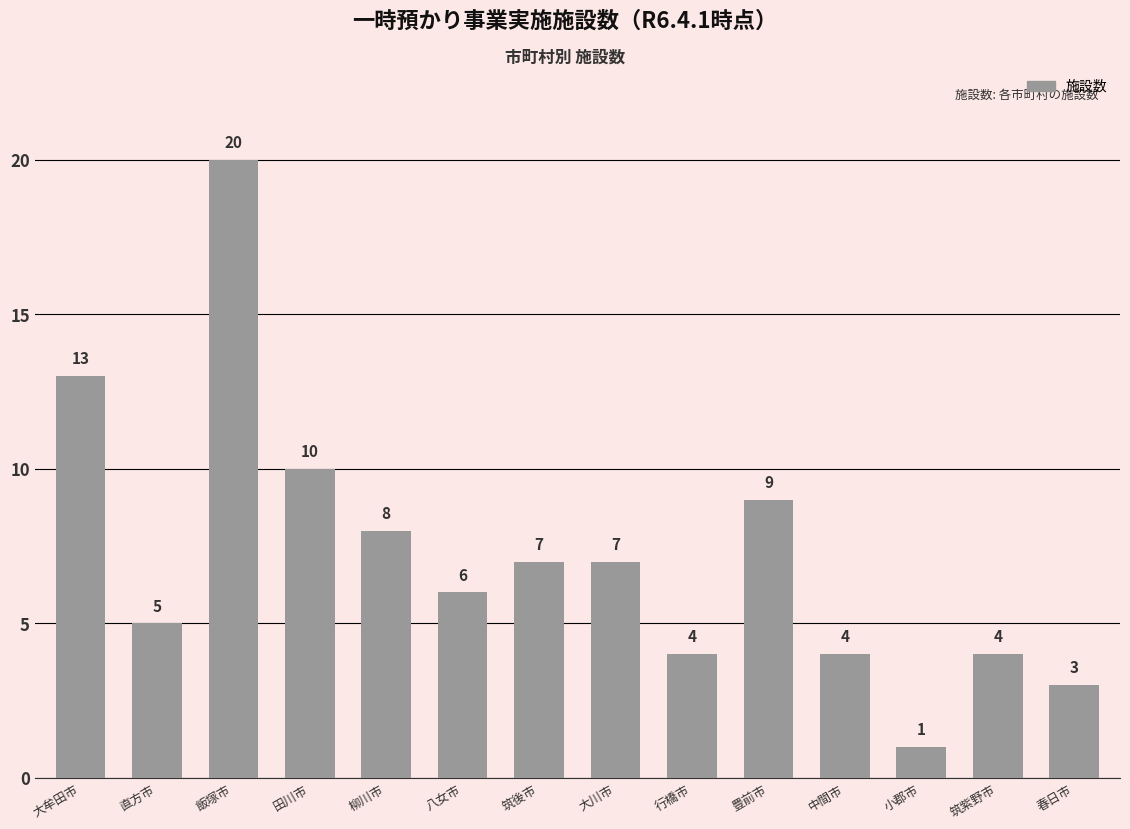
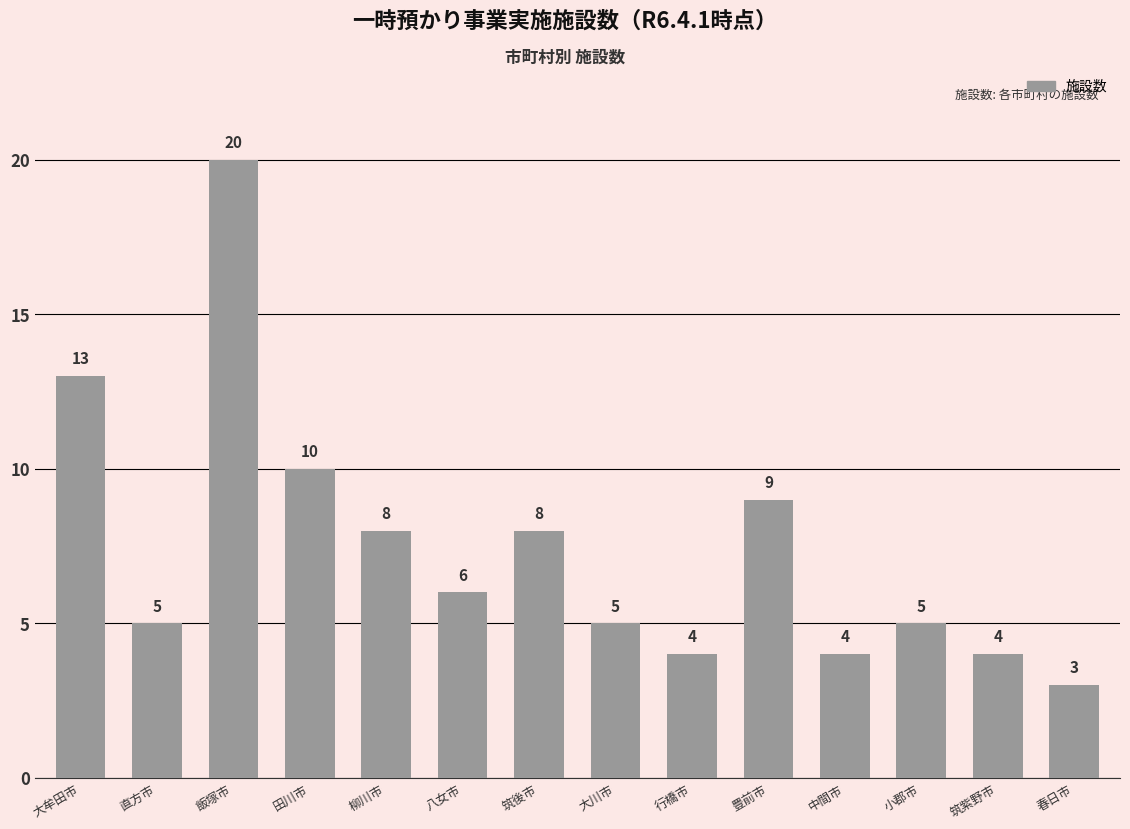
筑後市: 7 -> 8
大川市: 7 -> 5
小郡市: 1 -> 5
